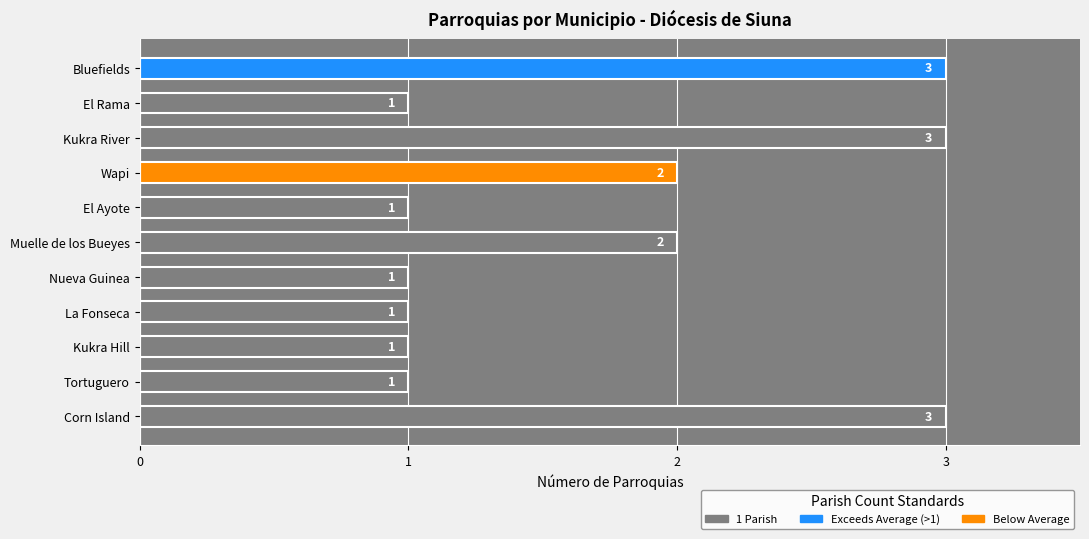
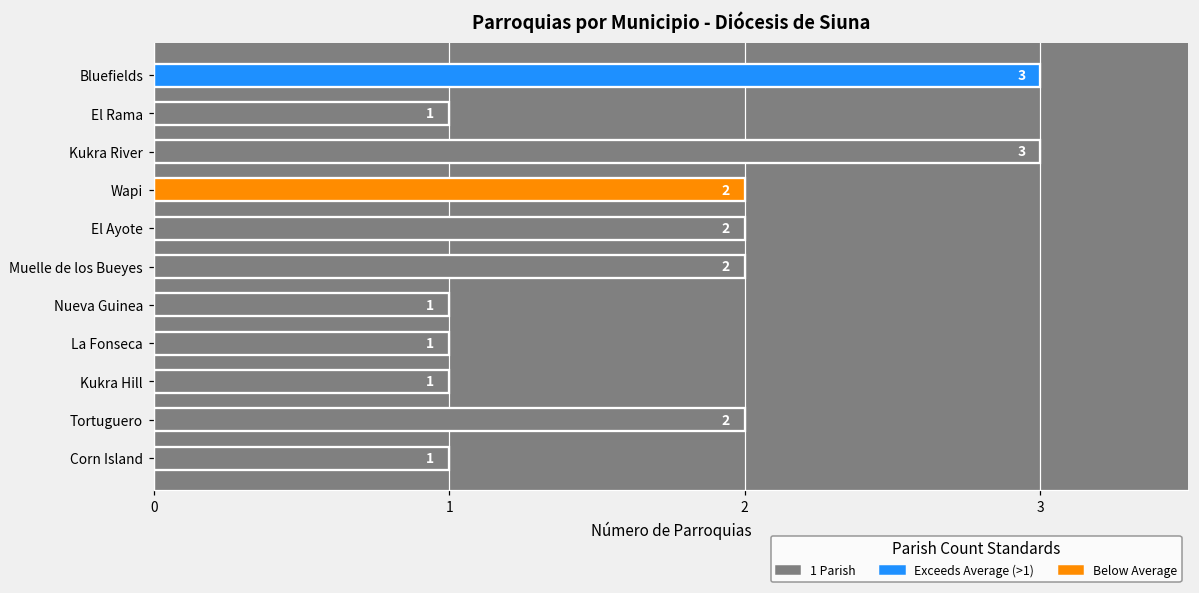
El Ayote: 1 -> 2
Tortuguero: 1 -> 2
Corn Island: 3 -> 1
